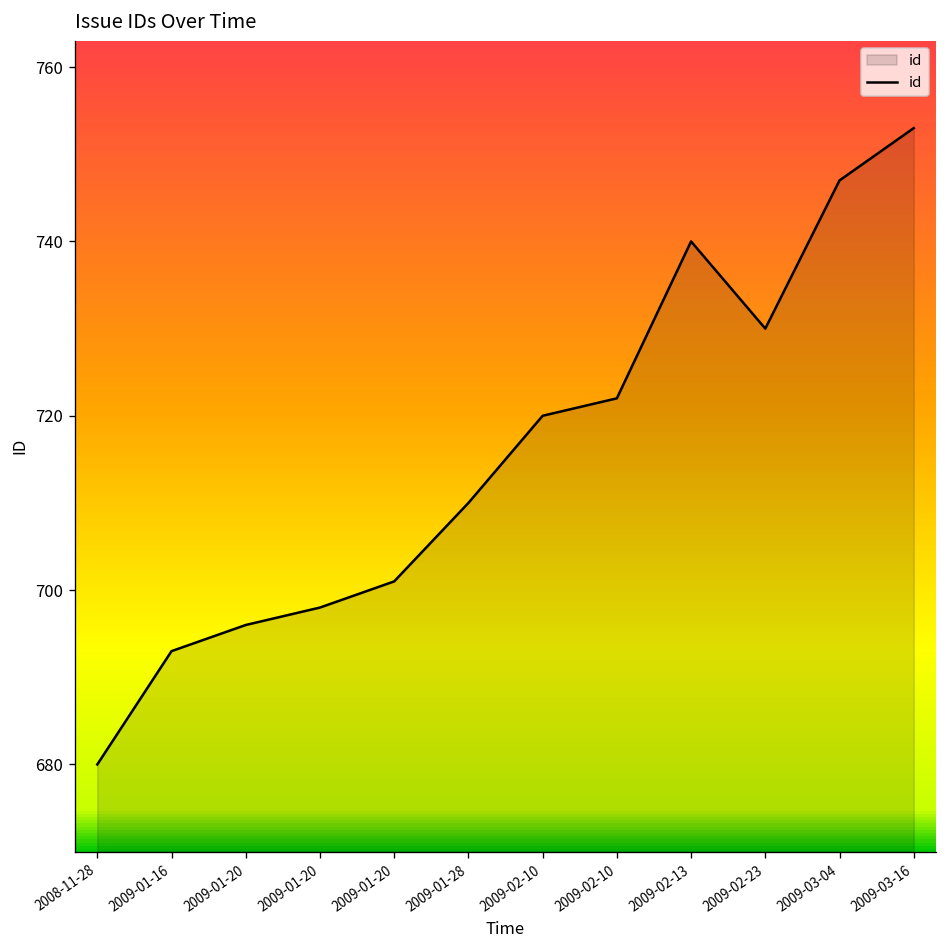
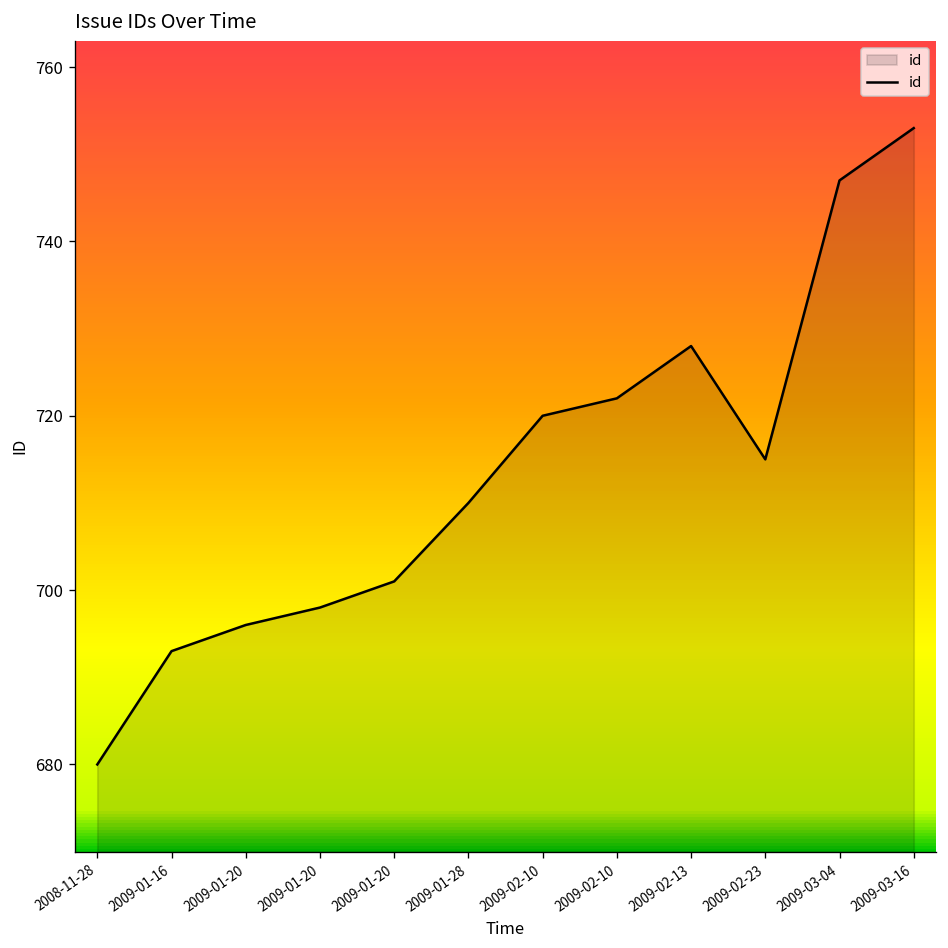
2009-02-13: 740 -> 728
2009-02-23: 730 -> 715
